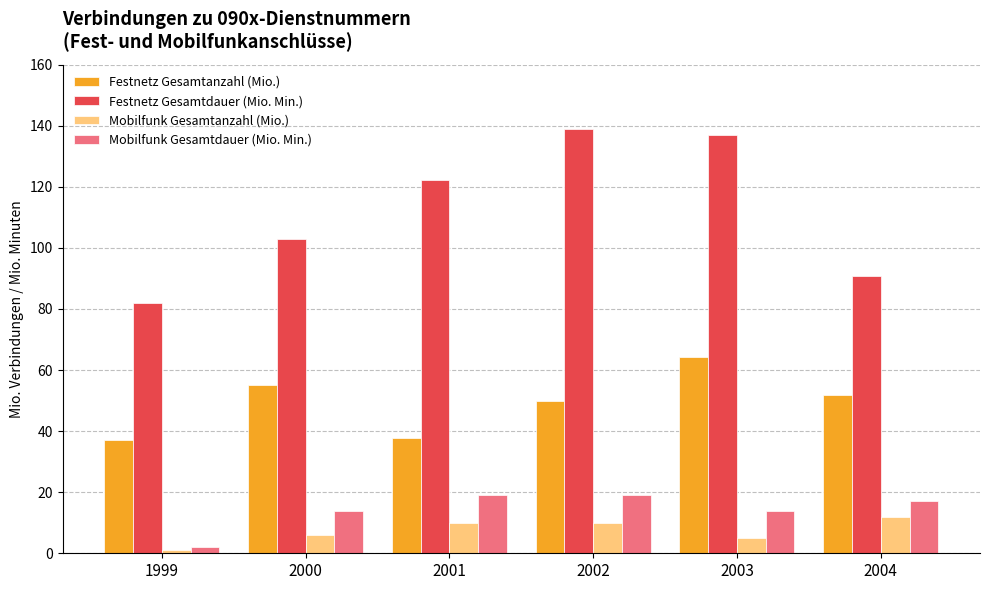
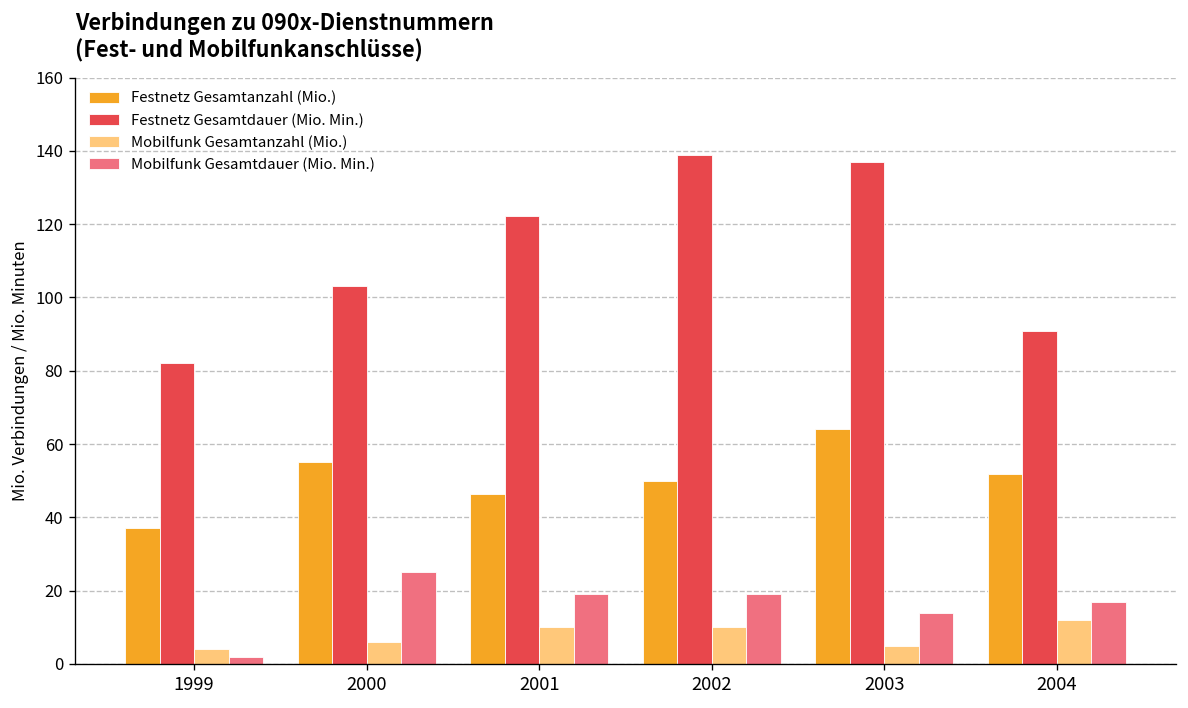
Mobilfunk Gesamtanzahl (Mio.), 1999: 1 -> 4
Mobilfunk Gesamtdauer (Mio. Min.), 2000: 14 -> 25
Festnetz Gesamtanzahl (Mio.), 2001: 38 -> 46
